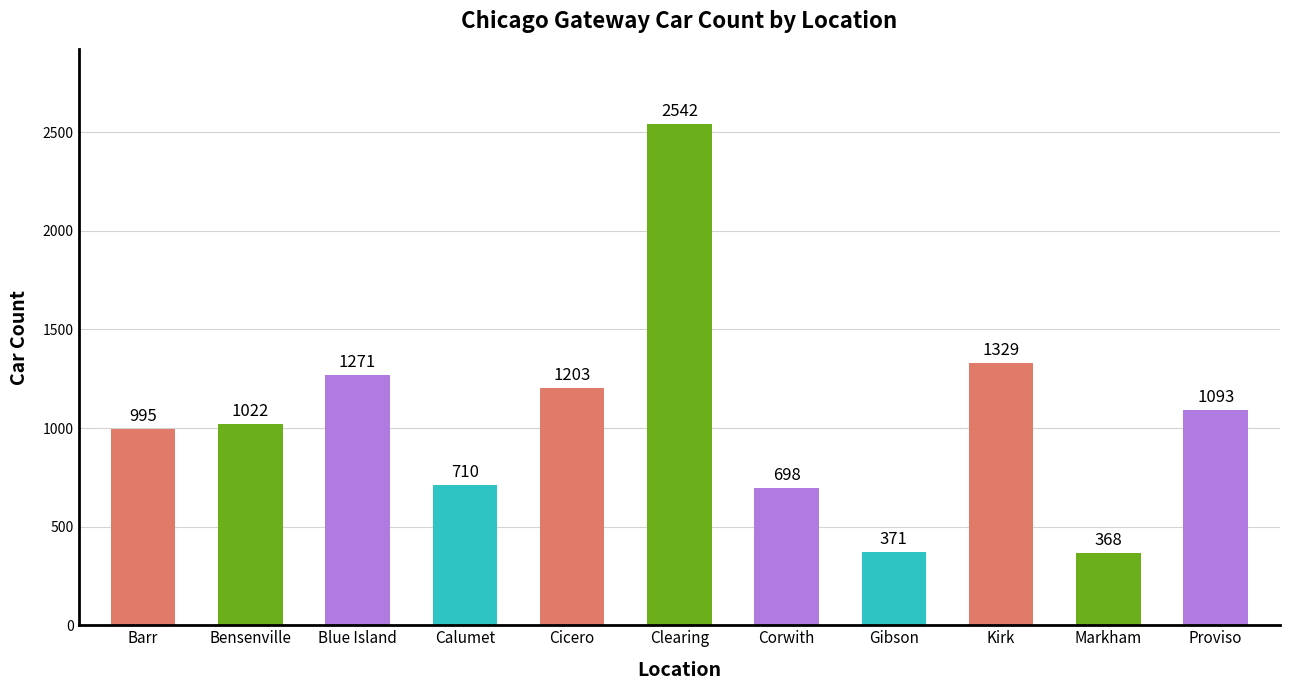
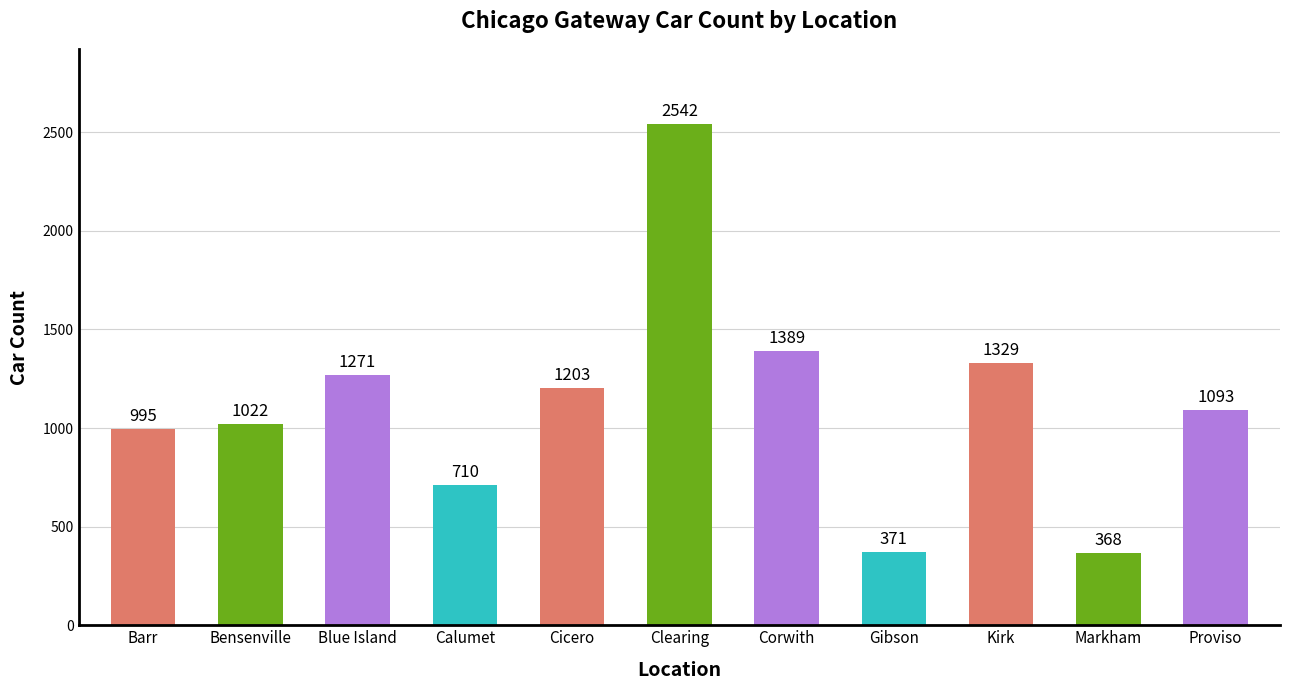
Corwith: 698 -> 1389
